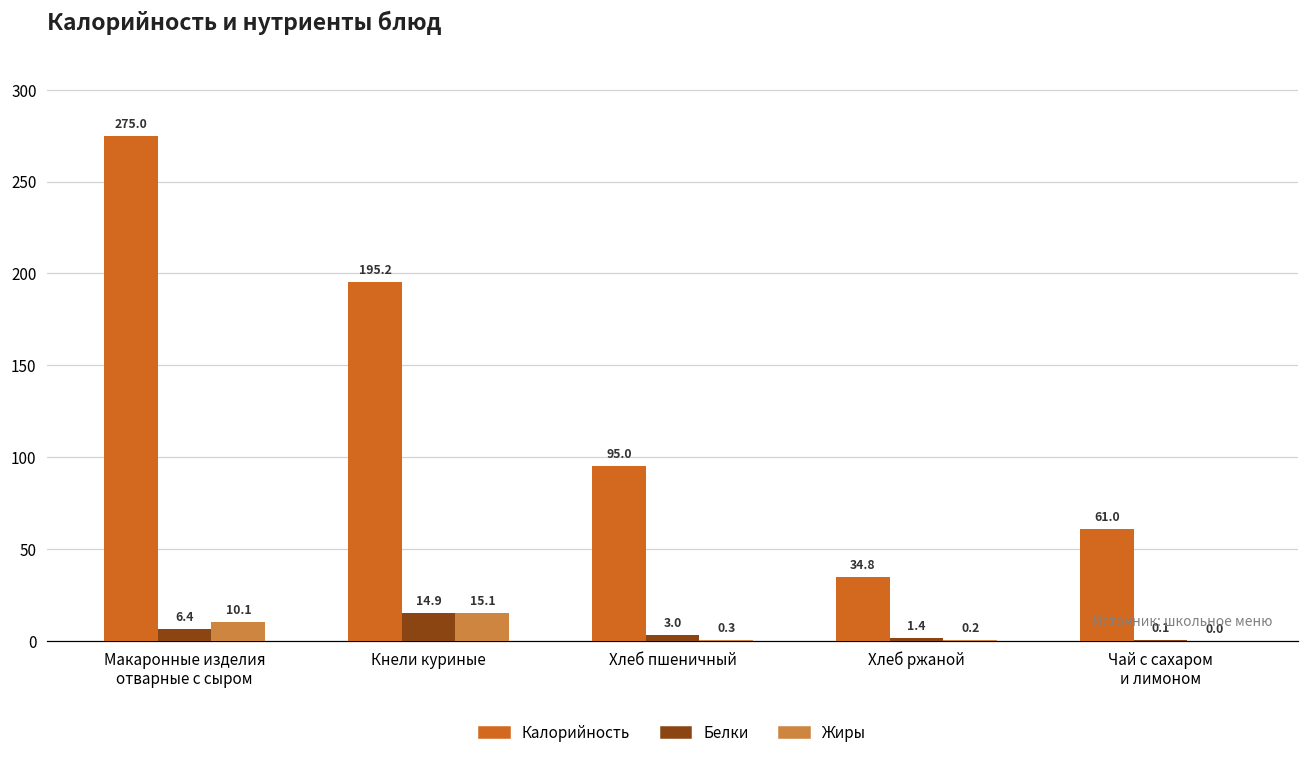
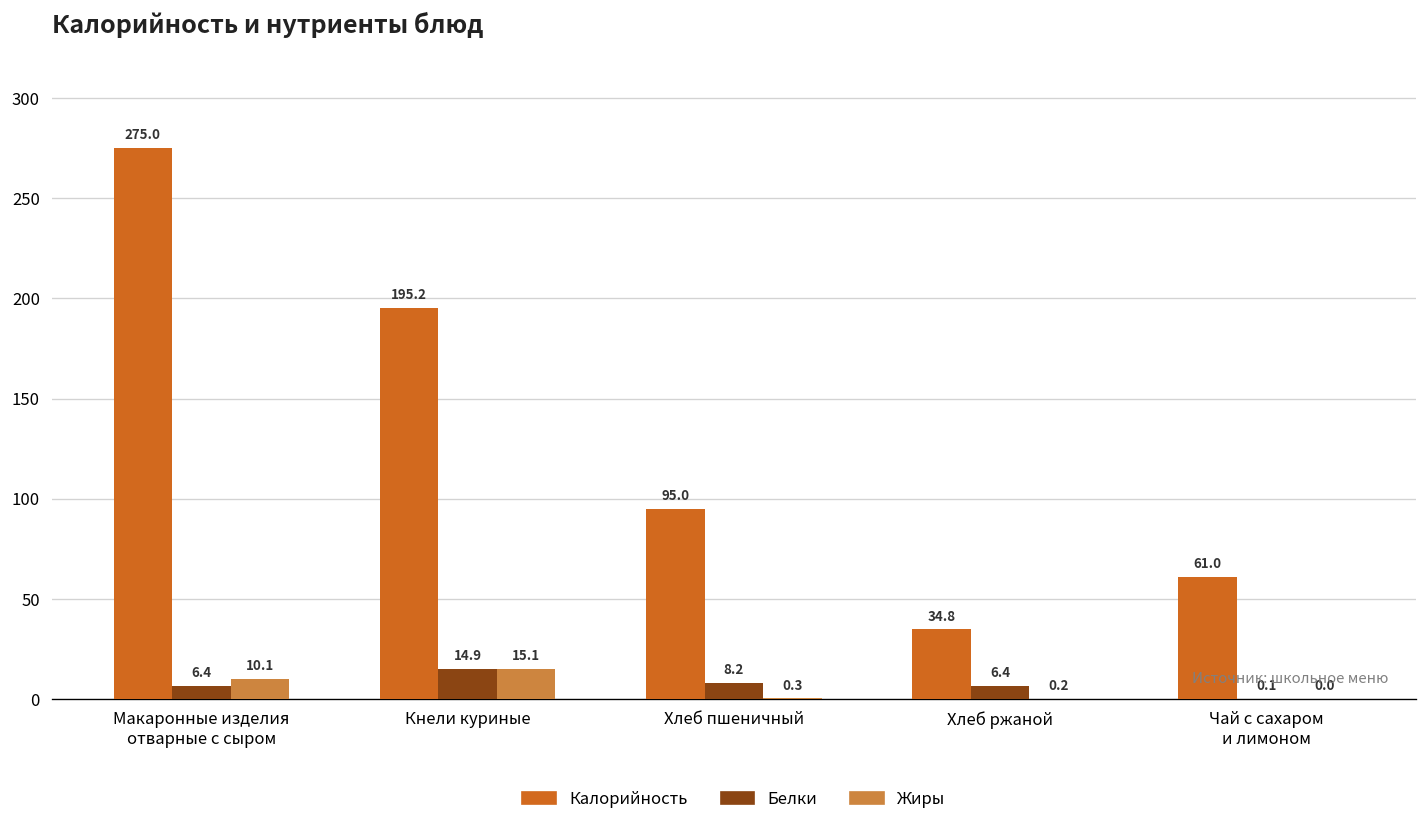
Белки, Хлеб пшеничный: 3.0 -> 8.2
Белки, Хлеб ржаной: 1.4 -> 6.4
